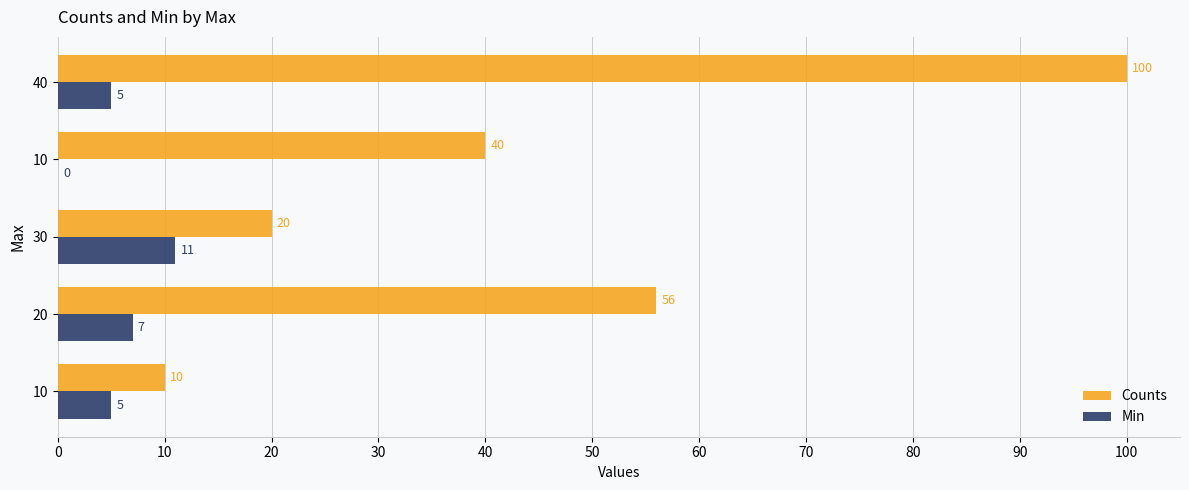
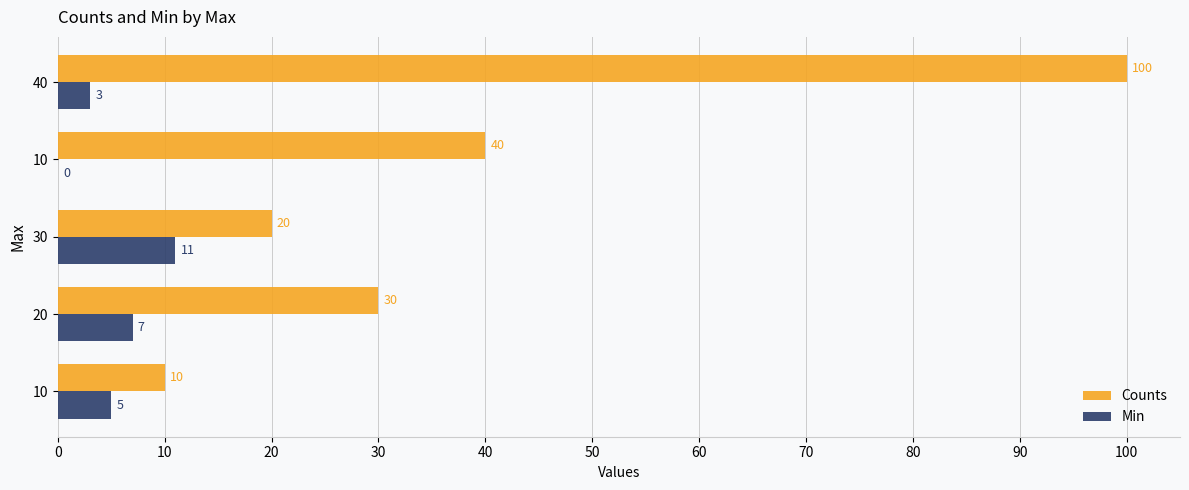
Min, 40: 5 -> 3
Counts, 20: 56 -> 30
